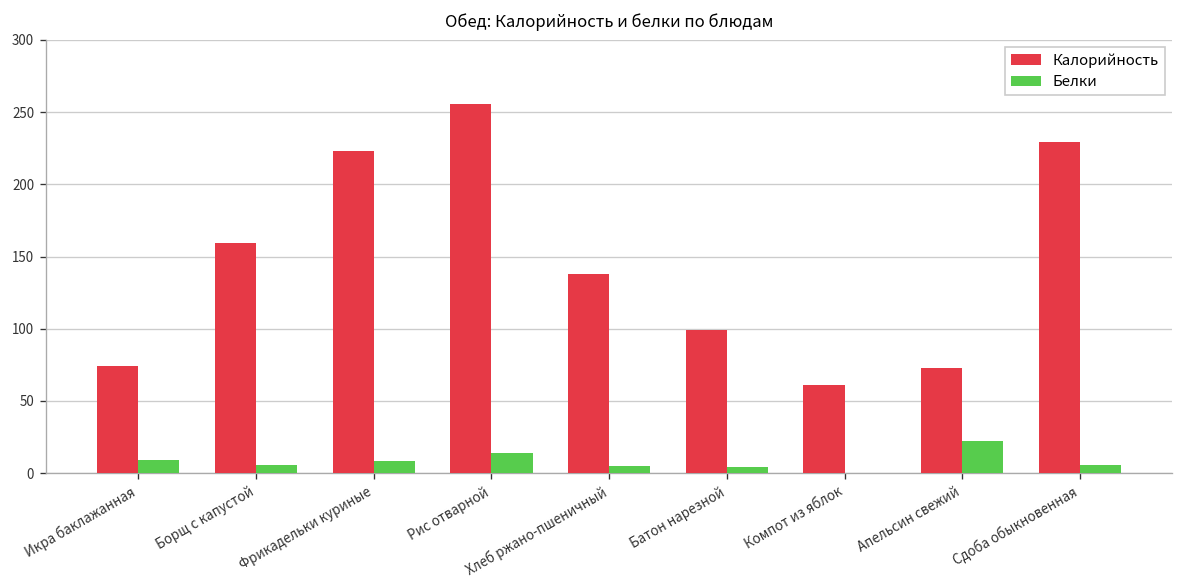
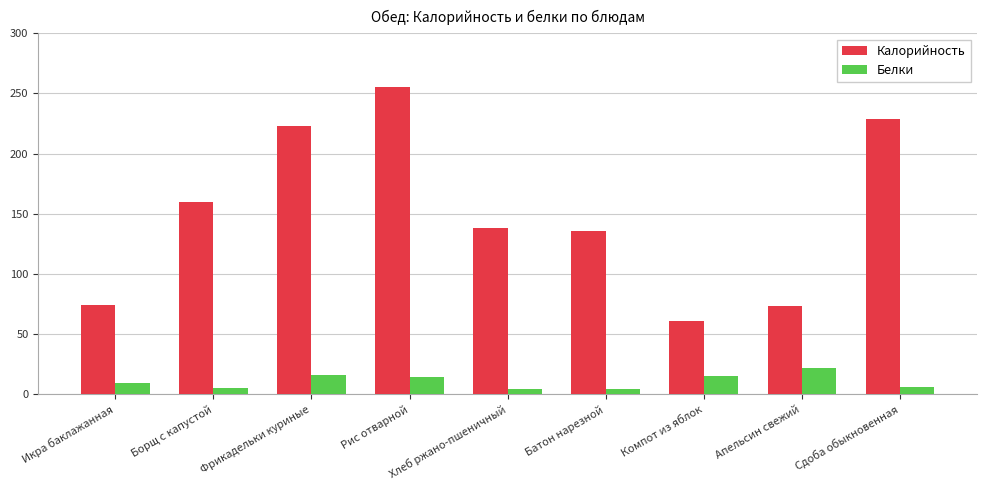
Белки, Фрикадельки куриные: 9 -> 16
Калорийность, Батон нарезной: 99 -> 136
Белки, Компот из яблок: 0 -> 15
